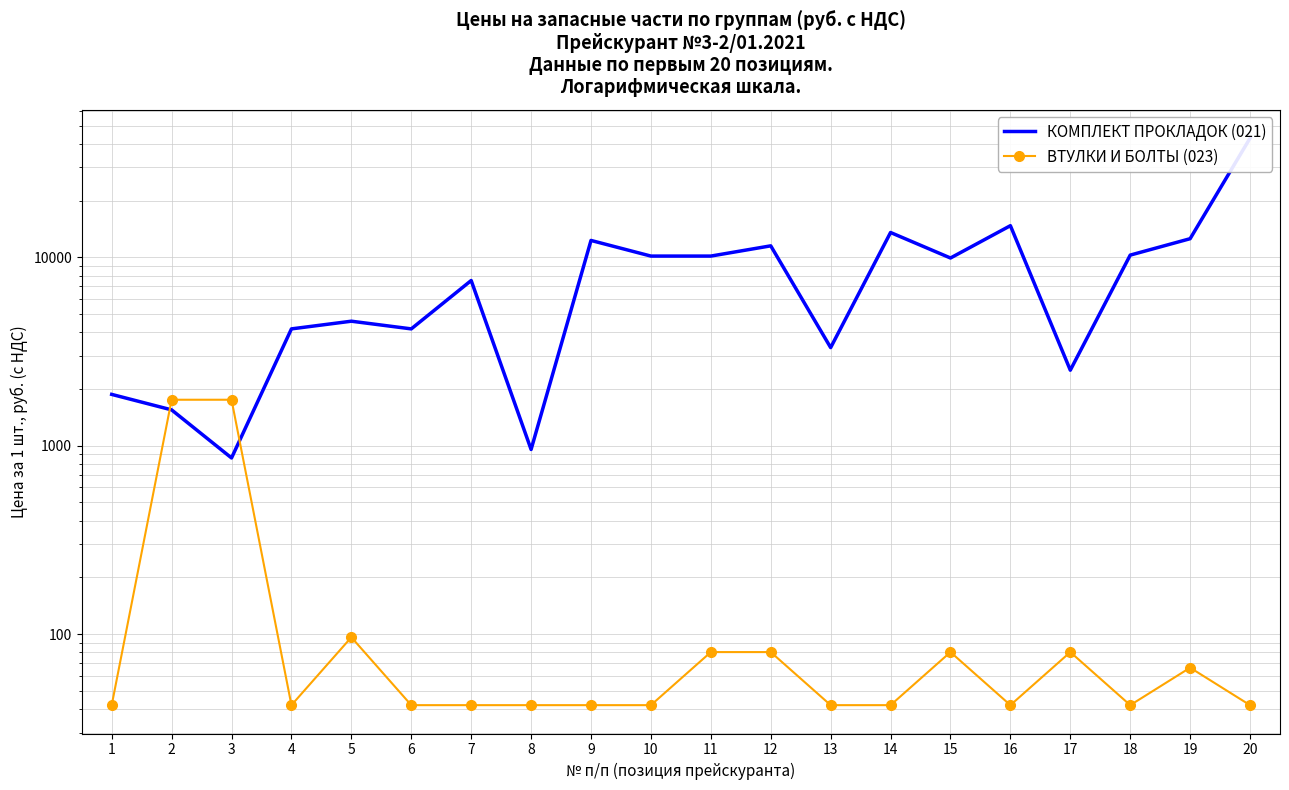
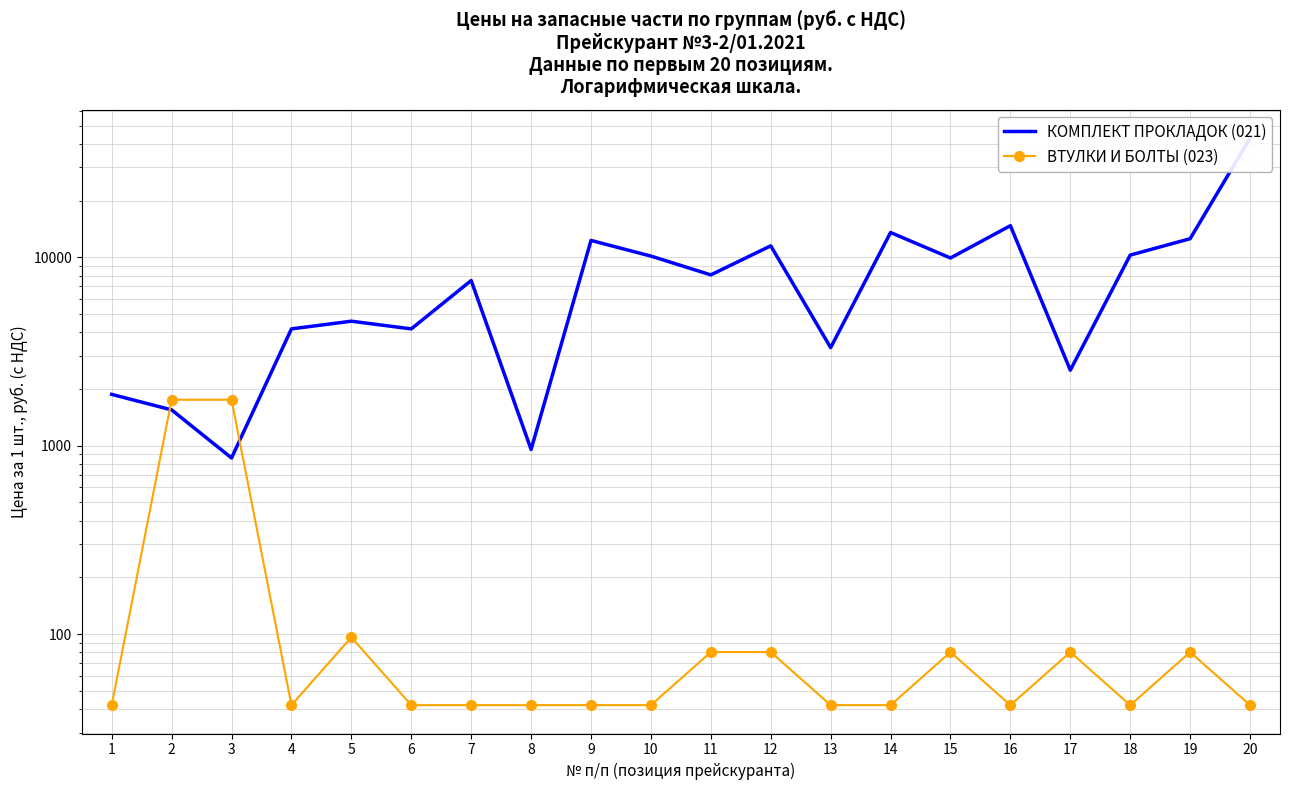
КОМПЛЕКТ ПРОКЛАДОК (021), 11: 10000 -> 8100
ВТУЛКИ И БОЛТЫ (023), 19: 66 -> 80
